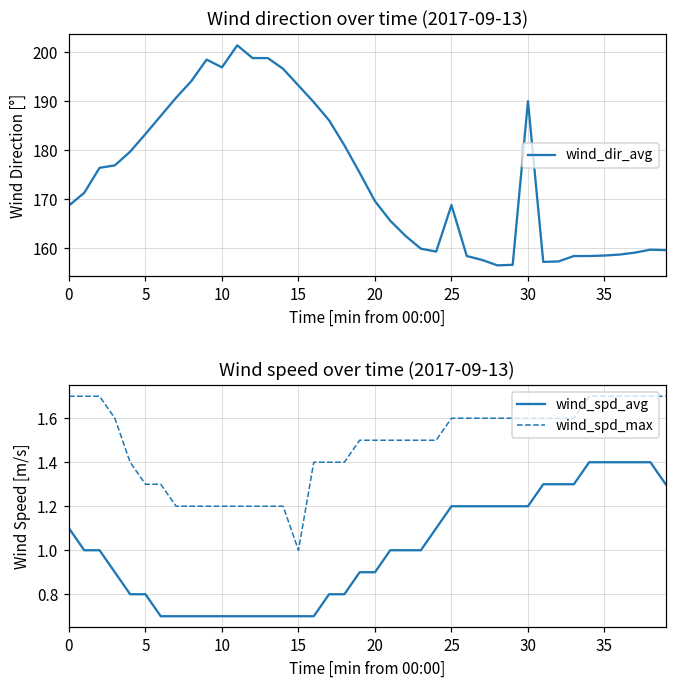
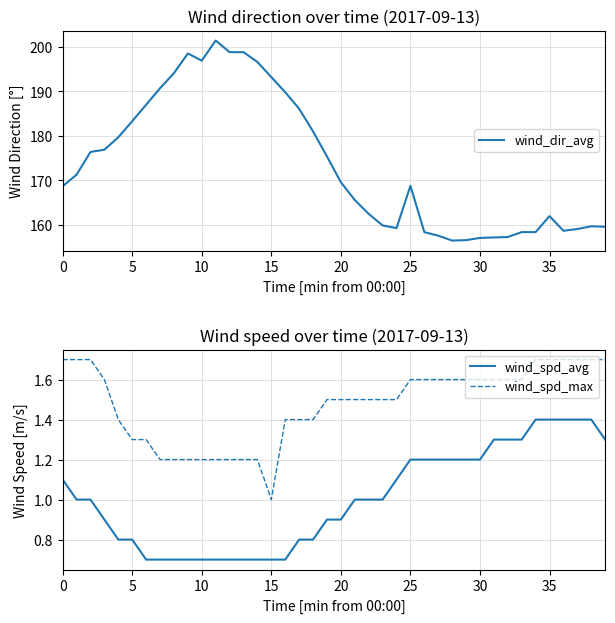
Wind direction over time (2017-09-13), 30: 190 -> 157
Wind direction over time (2017-09-13), 35: 159 -> 162
